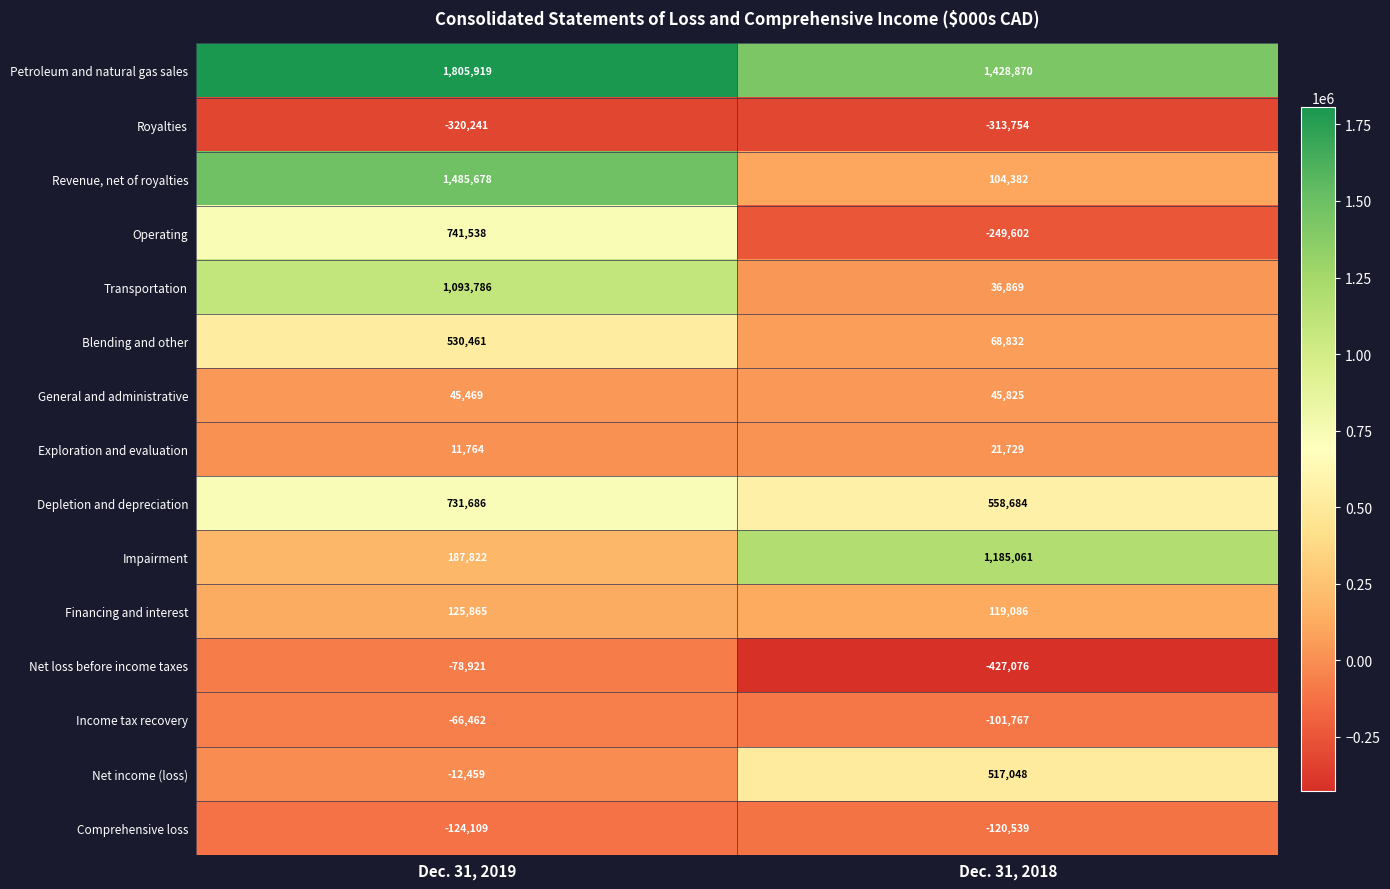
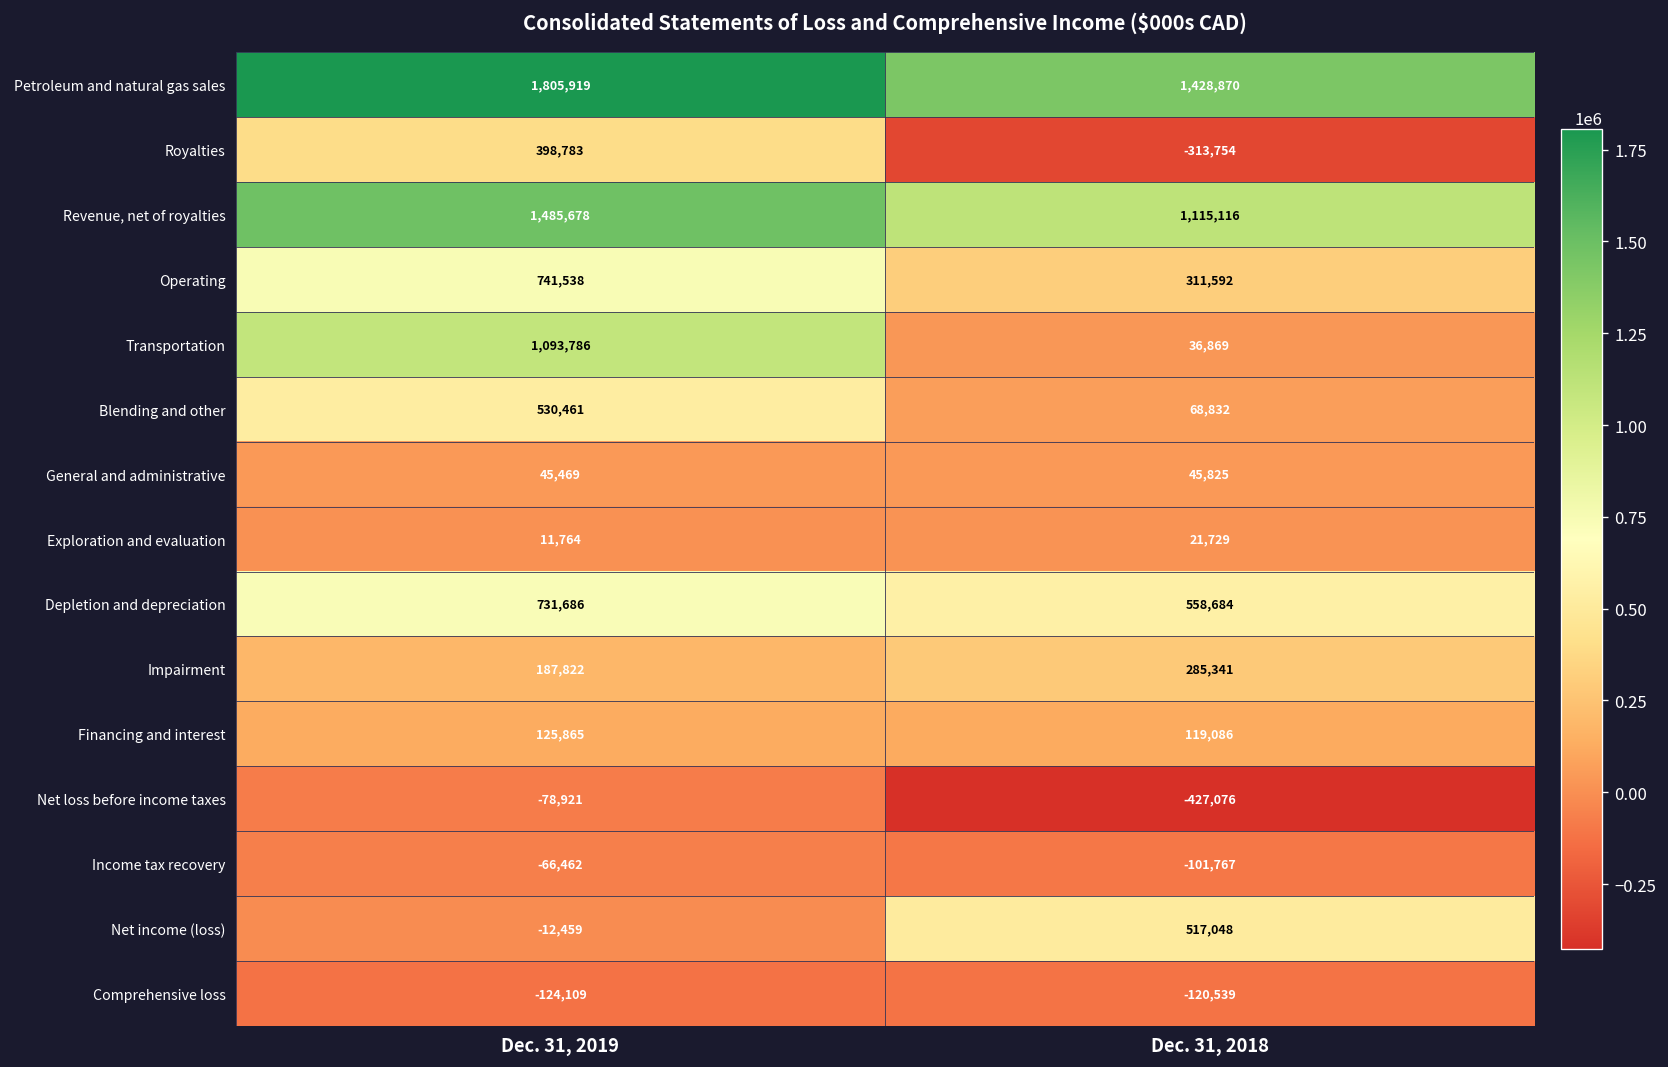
Royalties, Dec. 31, 2019: -320,241 -> 398,783
Revenue, net of royalties, Dec. 31, 2018: 104,382 -> 1,115,116
Operating, Dec. 31, 2018: -249,602 -> 311,592
Impairment, Dec. 31, 2018: 1,185,061 -> 285,341
